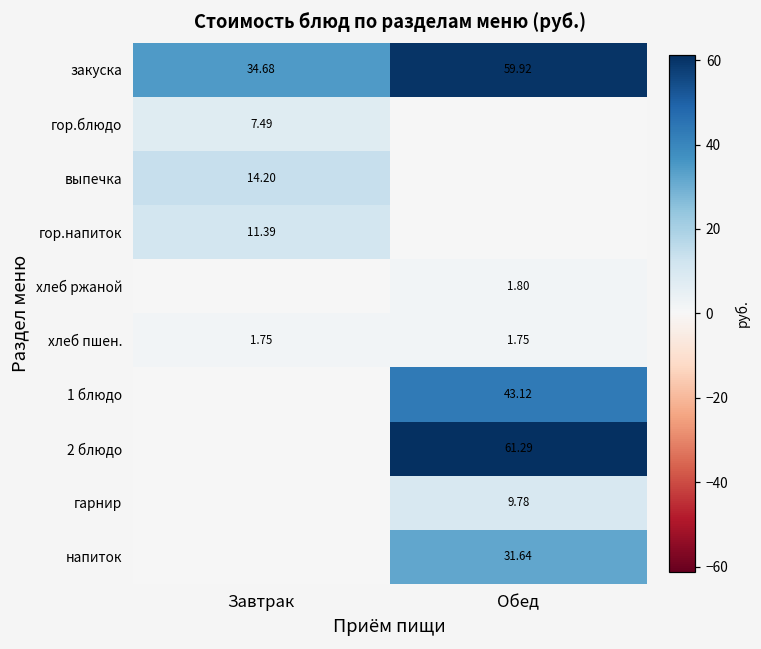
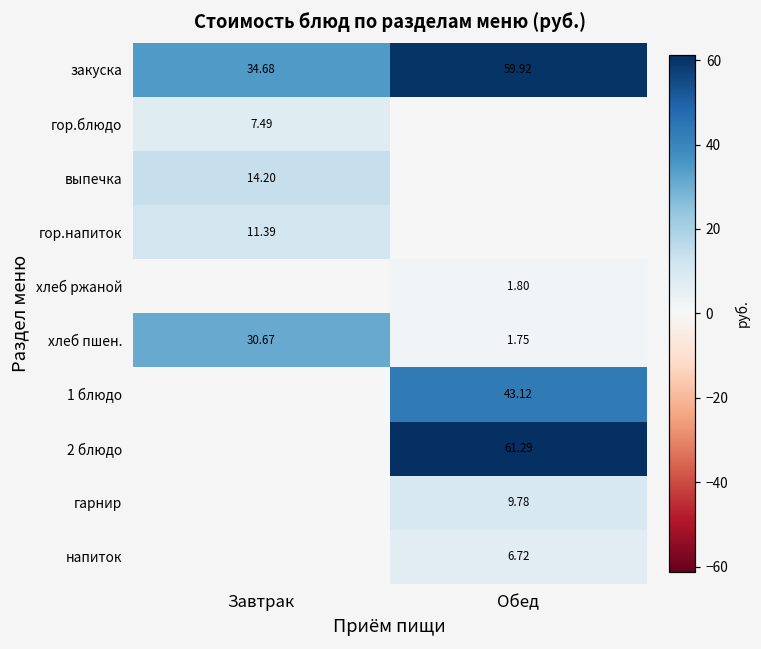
хлеб пшен., Завтрак: 1.75 -> 30.67
напиток, Обед: 31.64 -> 6.72
